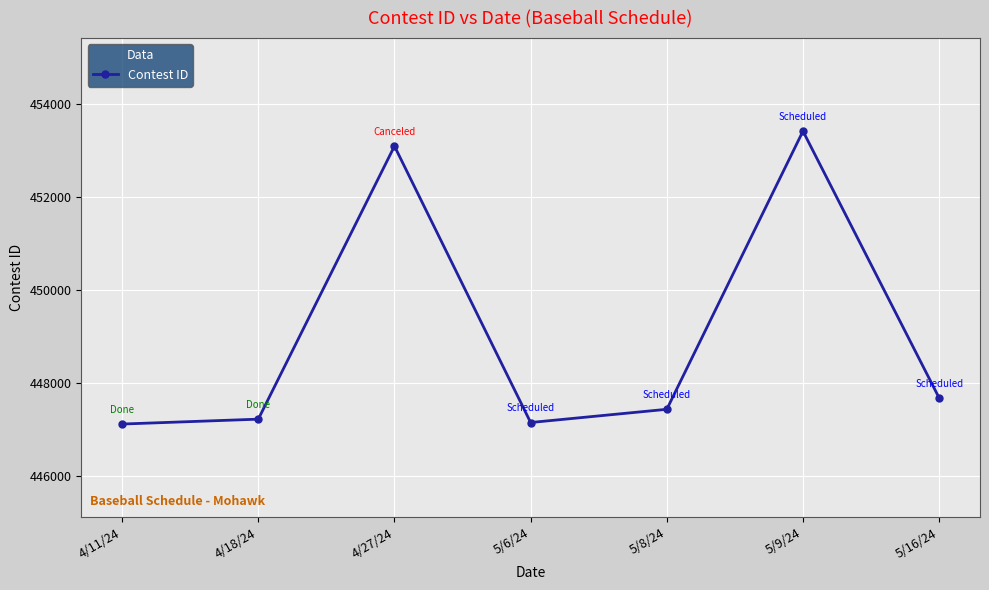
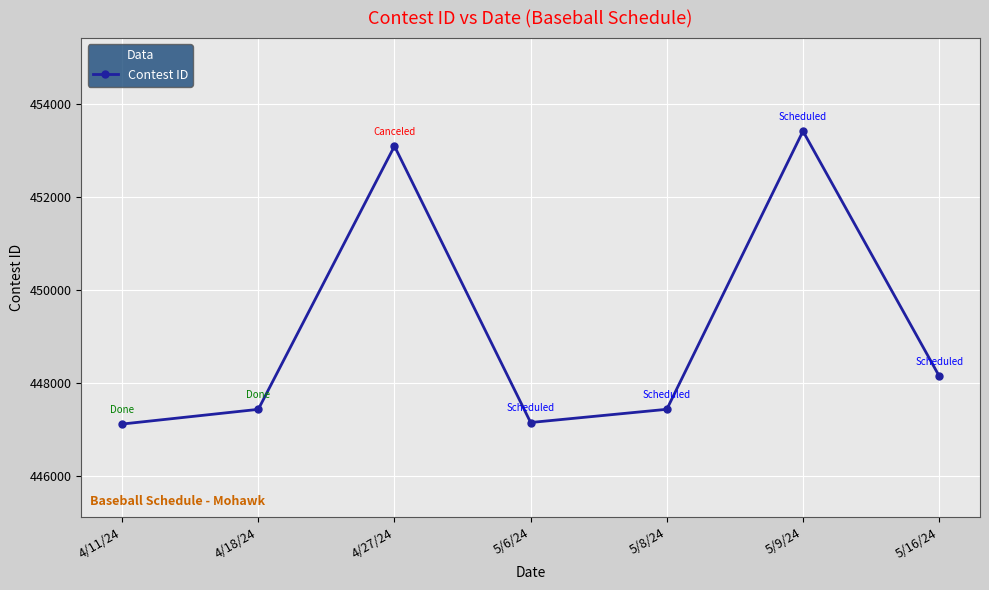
4/18/24: 447200 -> 447400
5/16/24: 447700 -> 448200
